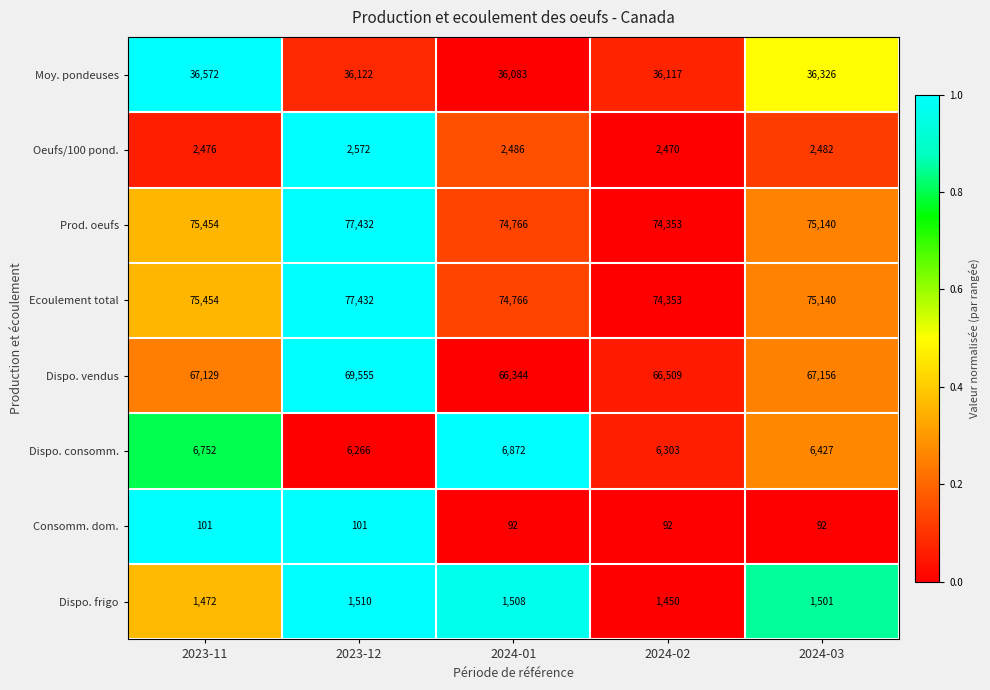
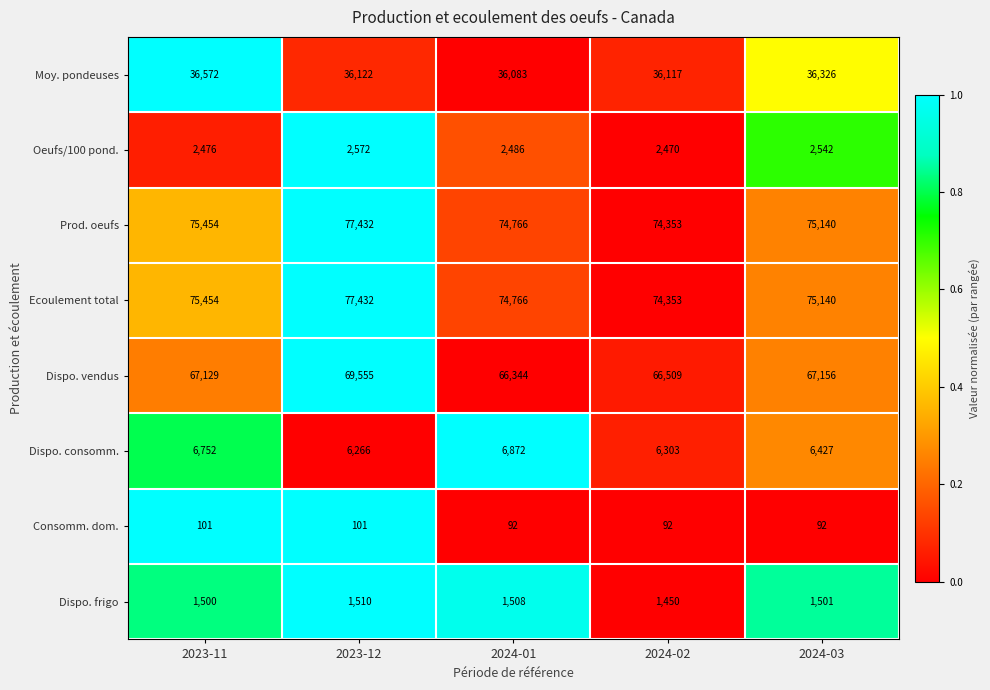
Oeufs/100 pond., 2024-03: 2,482 -> 2,542
Dispo. frigo, 2023-11: 1,472 -> 1,500
